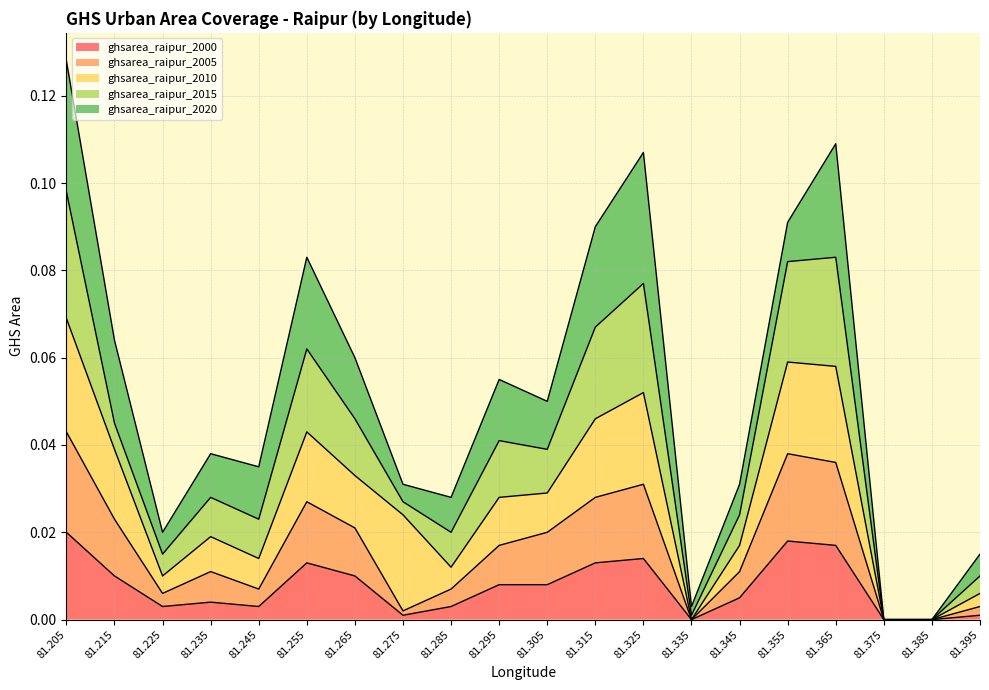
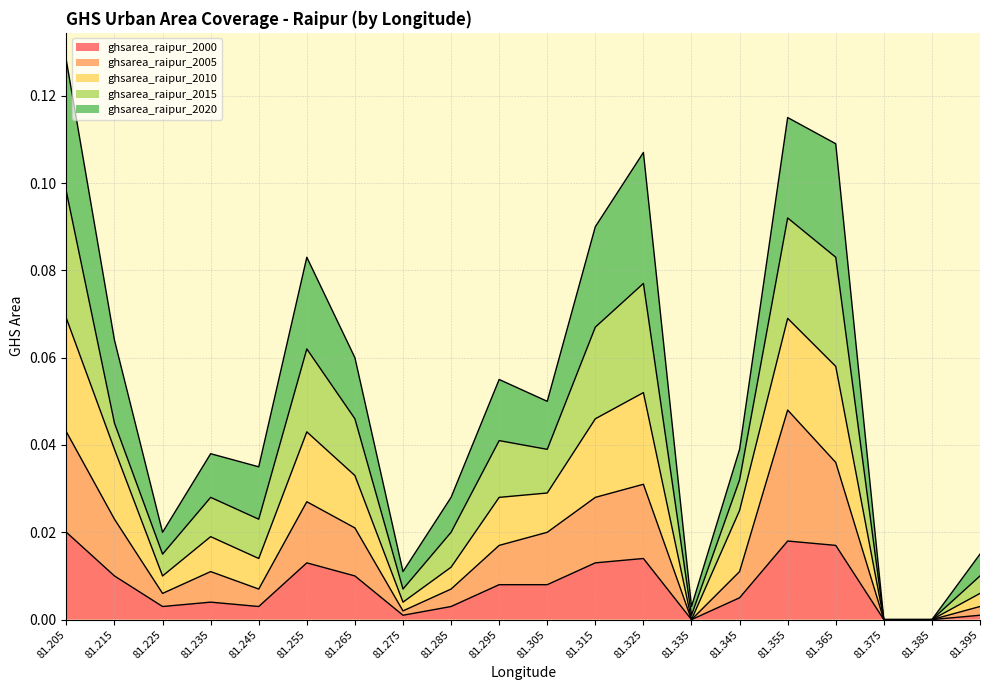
ghsarea_raipur_2010, 81.275: 0.022 -> 0.002
ghsarea_raipur_2010, 81.345: 0.006 -> 0.014
ghsarea_raipur_2005, 81.355: 0.02 -> 0.03
ghsarea_raipur_2020, 81.355: 0.009 -> 0.023
